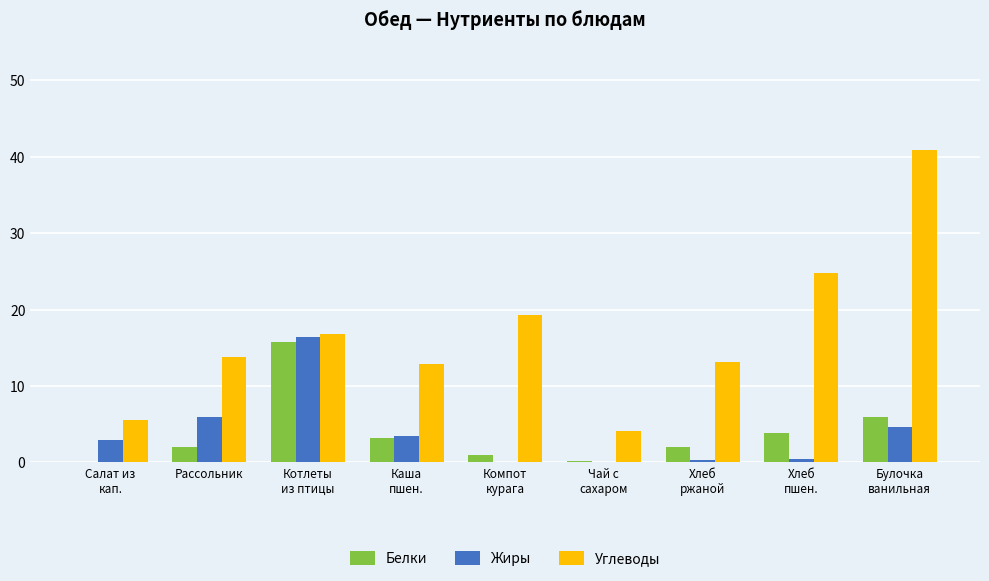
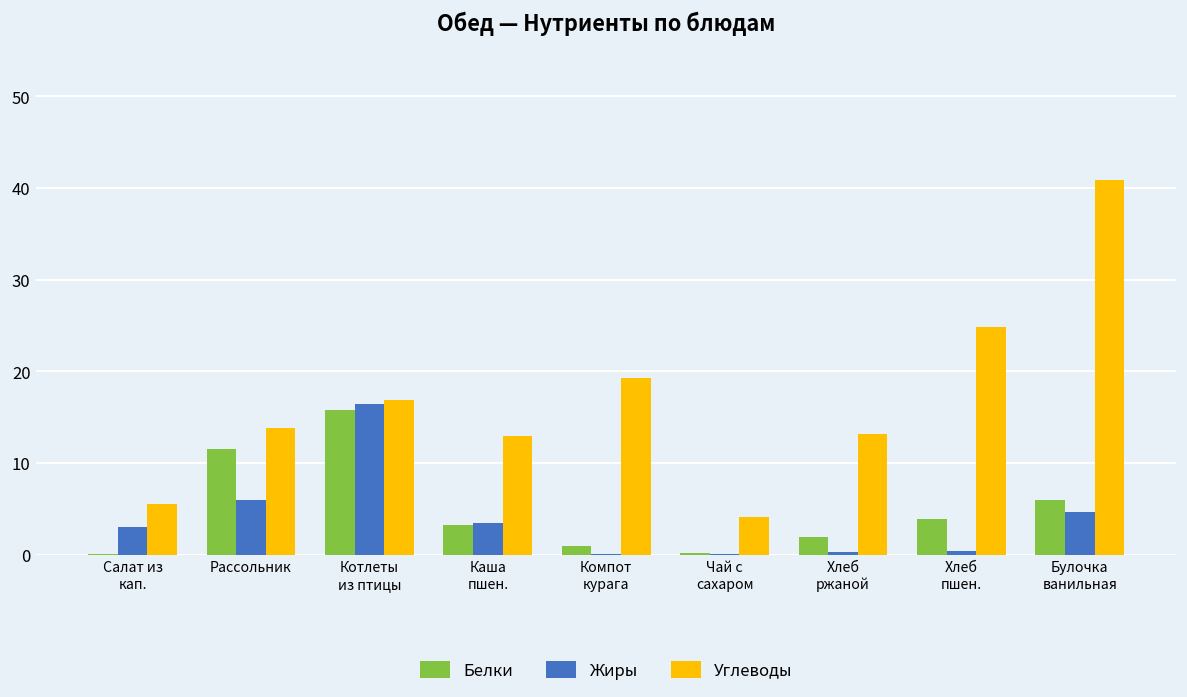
Белки, Рассольник: 2 -> 12
